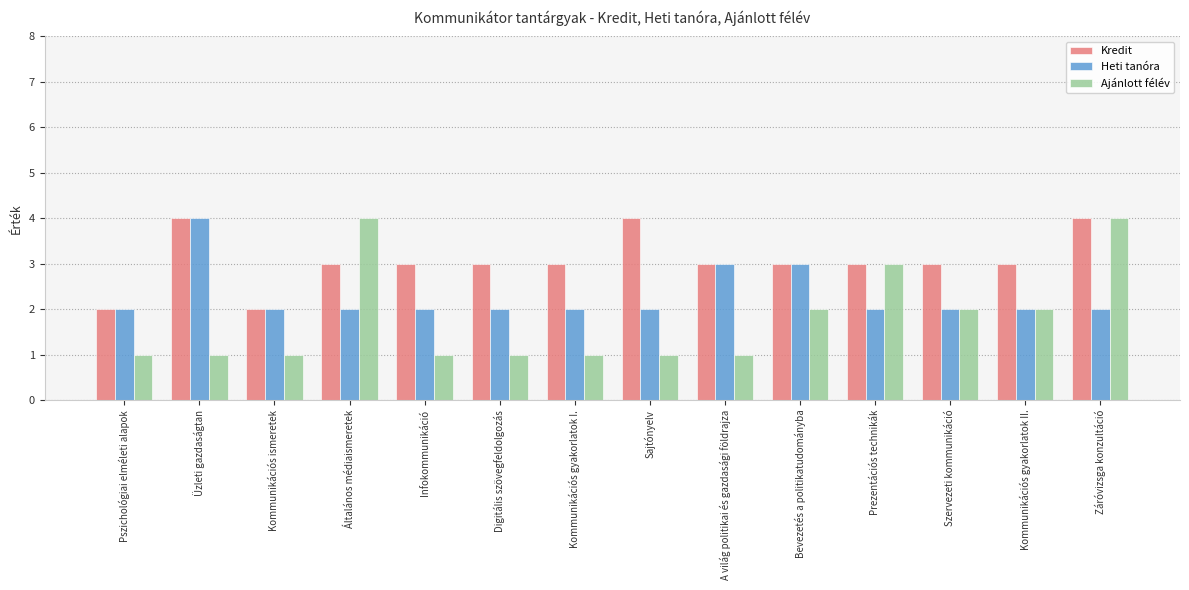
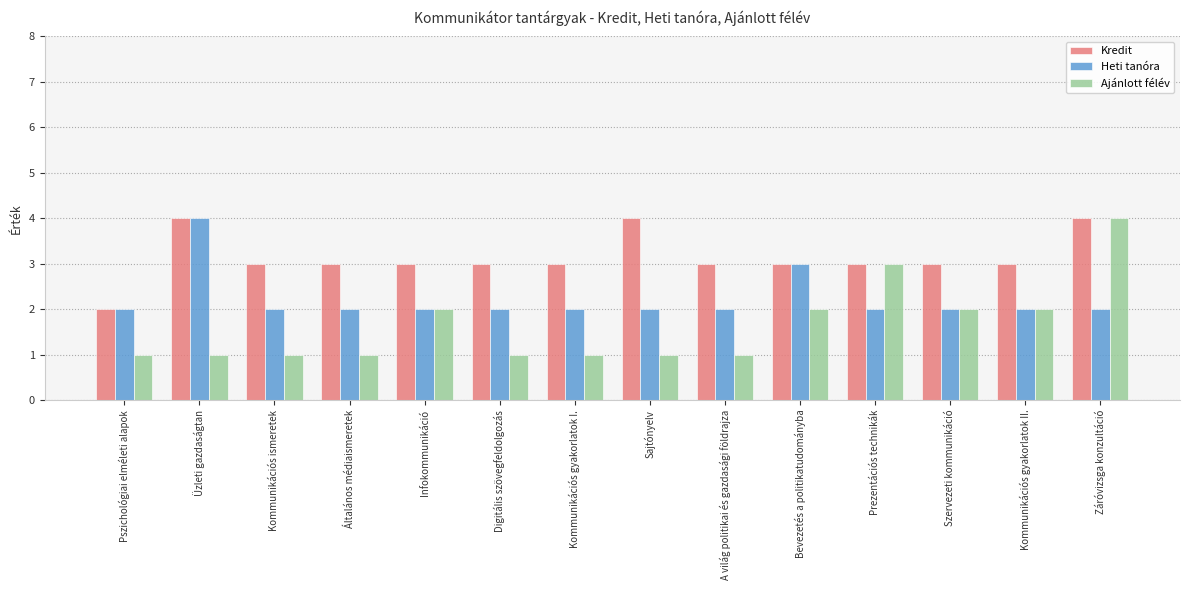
Kredit, Kommunikációs ismeretek: 2 -> 3
Ajánlott félév, Általános médiaismeretek: 4 -> 1
Ajánlott félév, Infokommunikáció: 1 -> 2
Heti tanóra, A világ politikai és gazdasági földrajza: 3 -> 2
